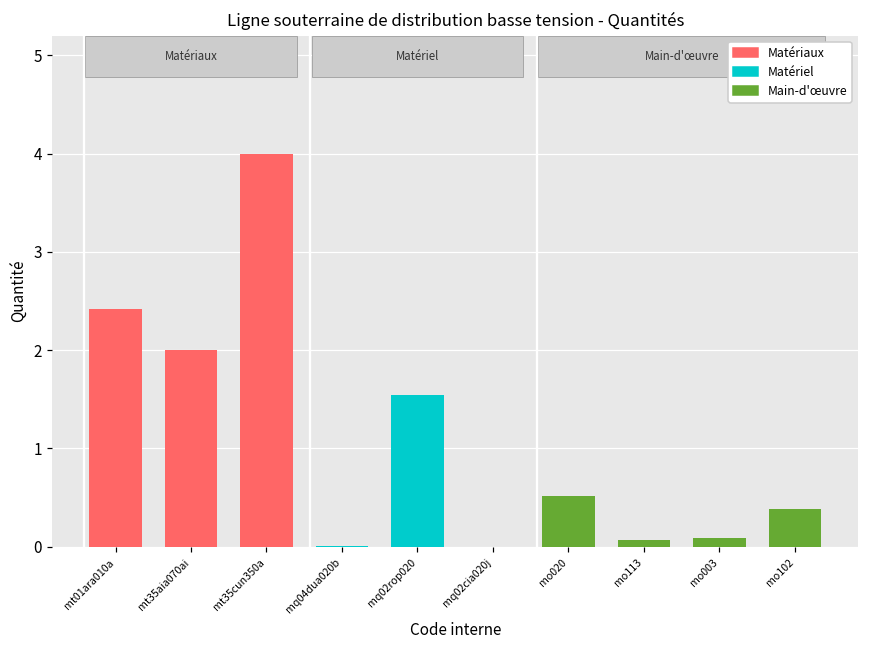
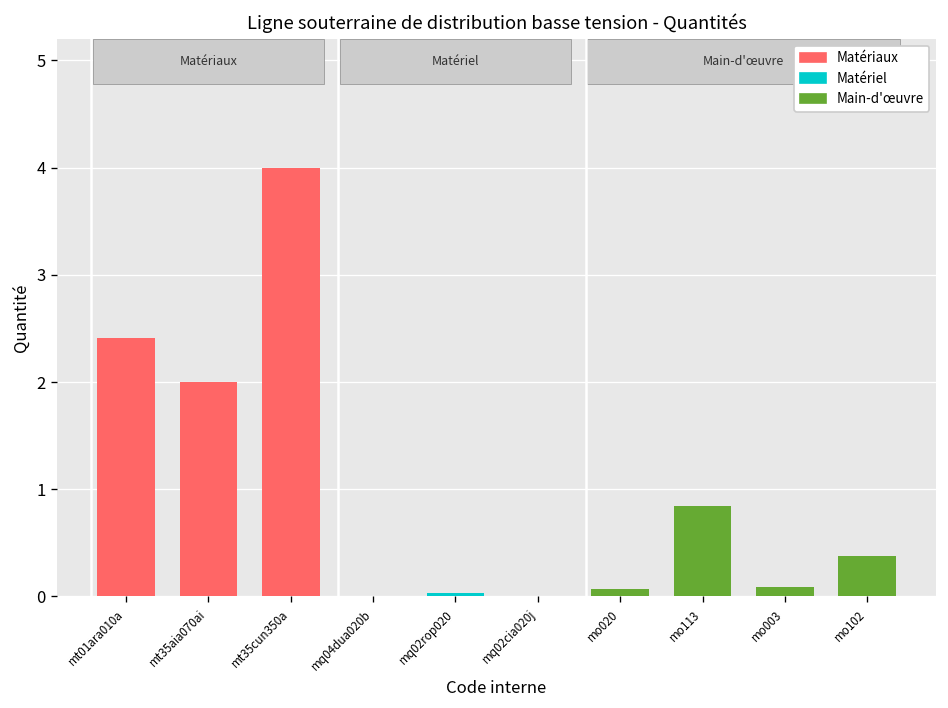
mq02rop020: 1.5 -> 0.0
mo020: 0.5 -> 0.1
mo113: 0.1 -> 0.8
